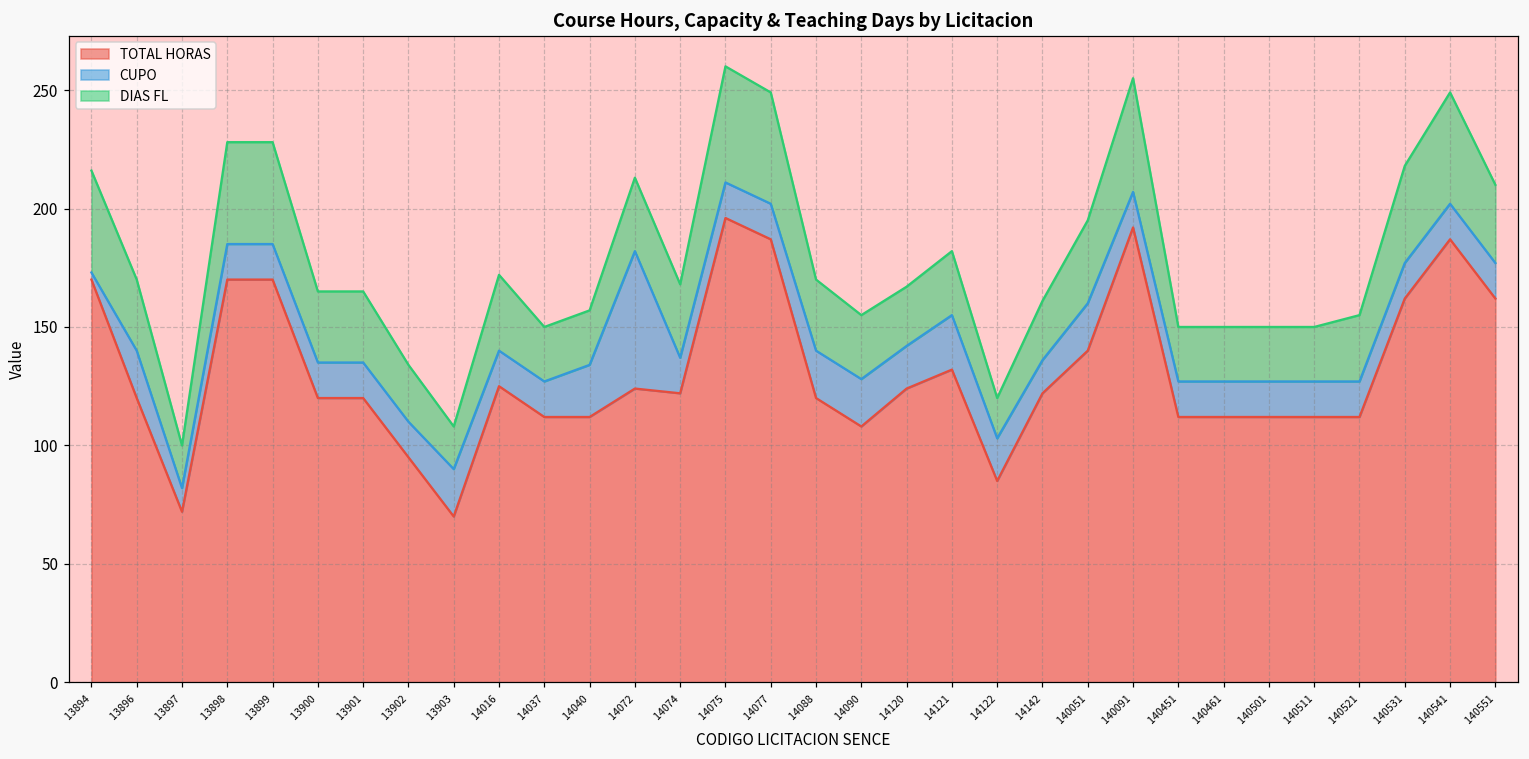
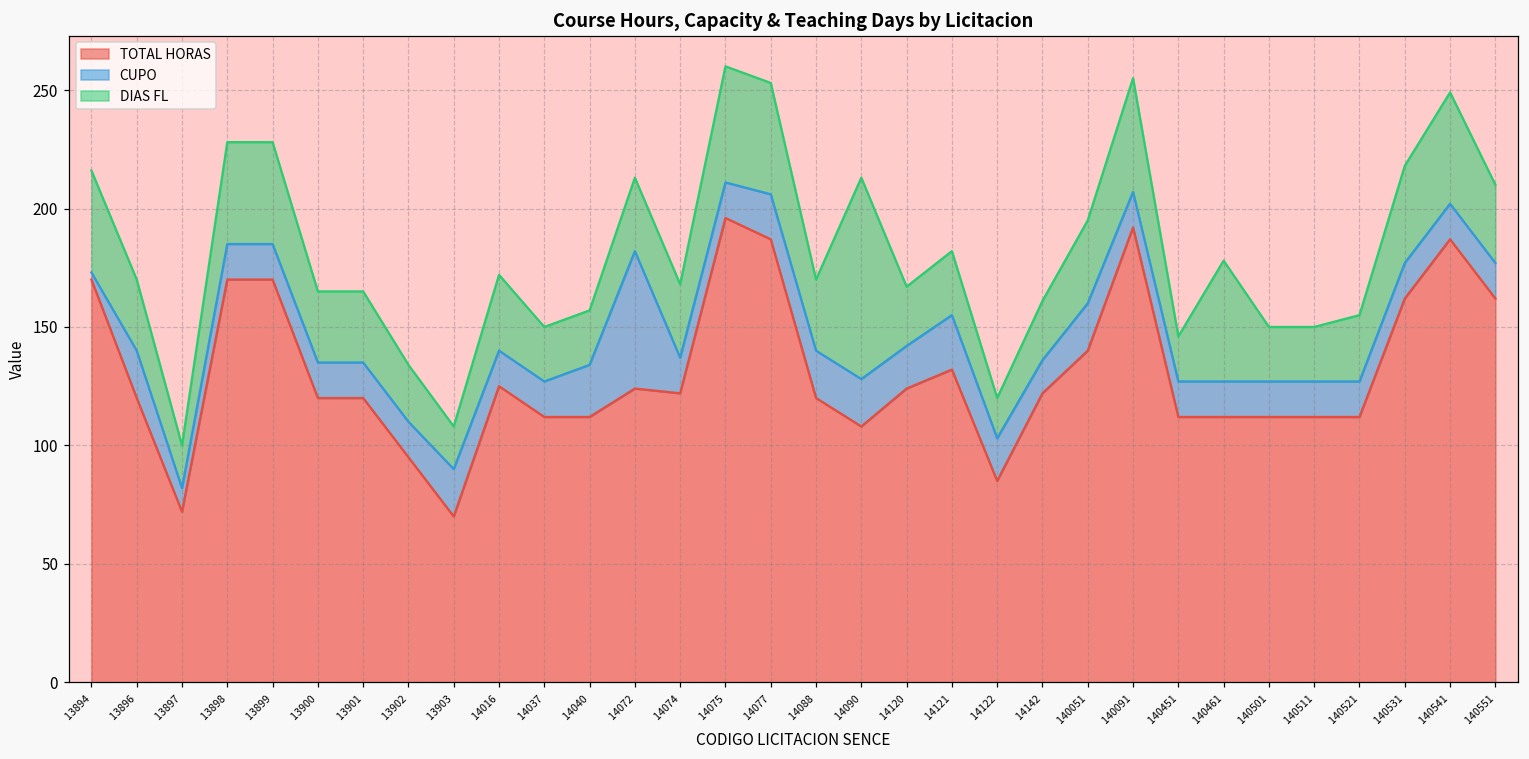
CUPO, 14077: 15 -> 19
DIAS FL, 14090: 27 -> 85
DIAS FL, 140451: 23 -> 19
DIAS FL, 140461: 23 -> 51
